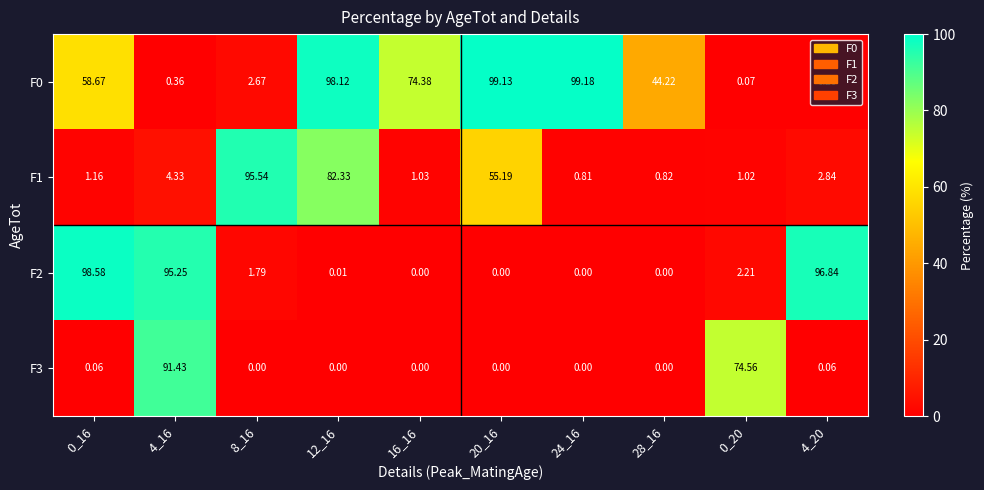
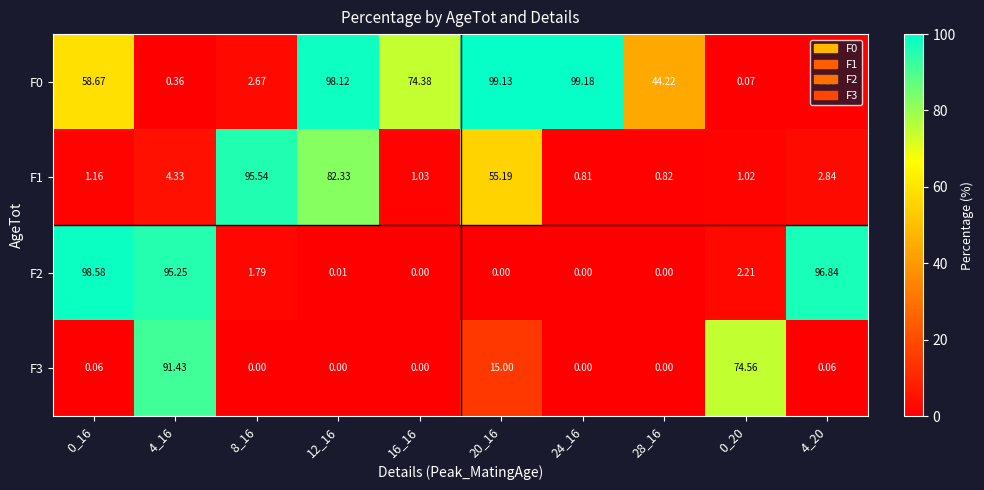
F3, 20_16: 0.00 -> 15.00
